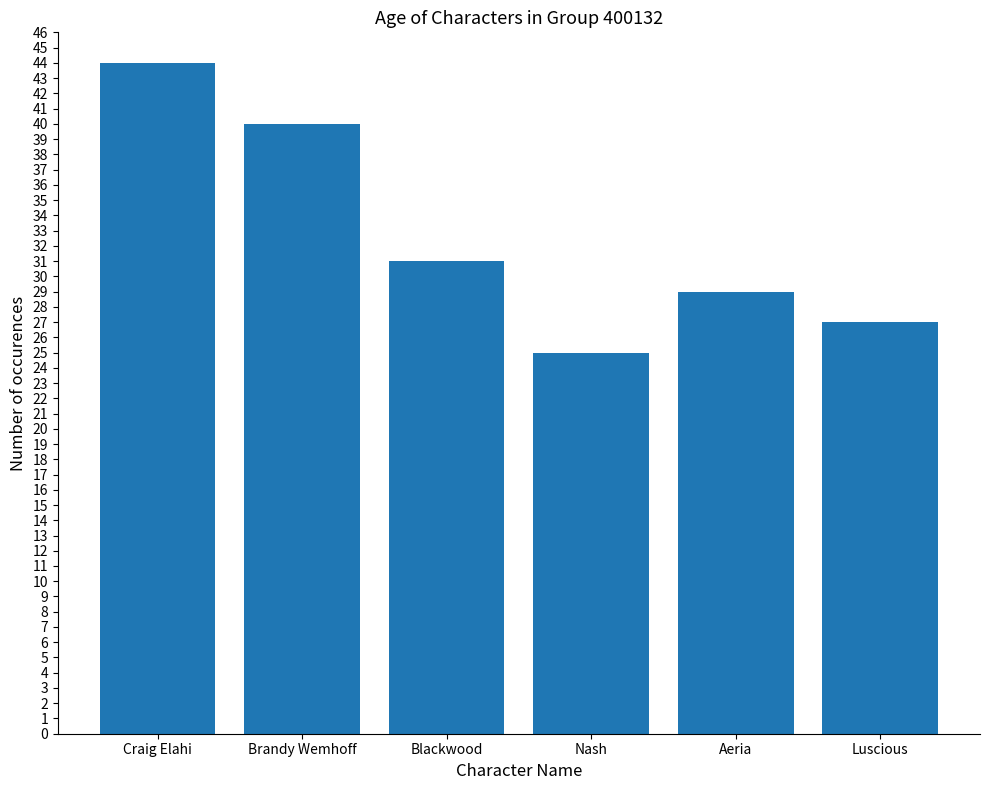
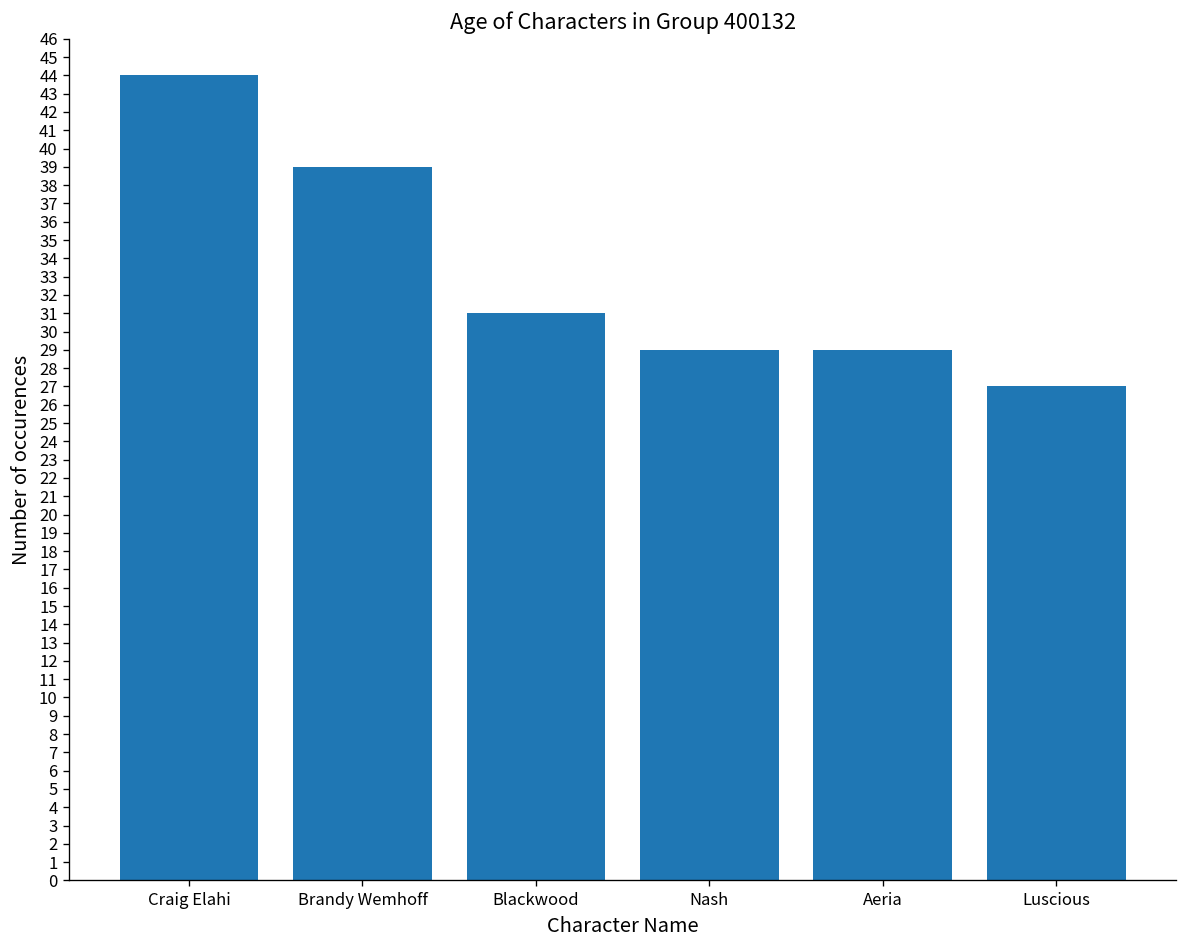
Brandy Wemhoff: 40 -> 39
Nash: 25 -> 29
